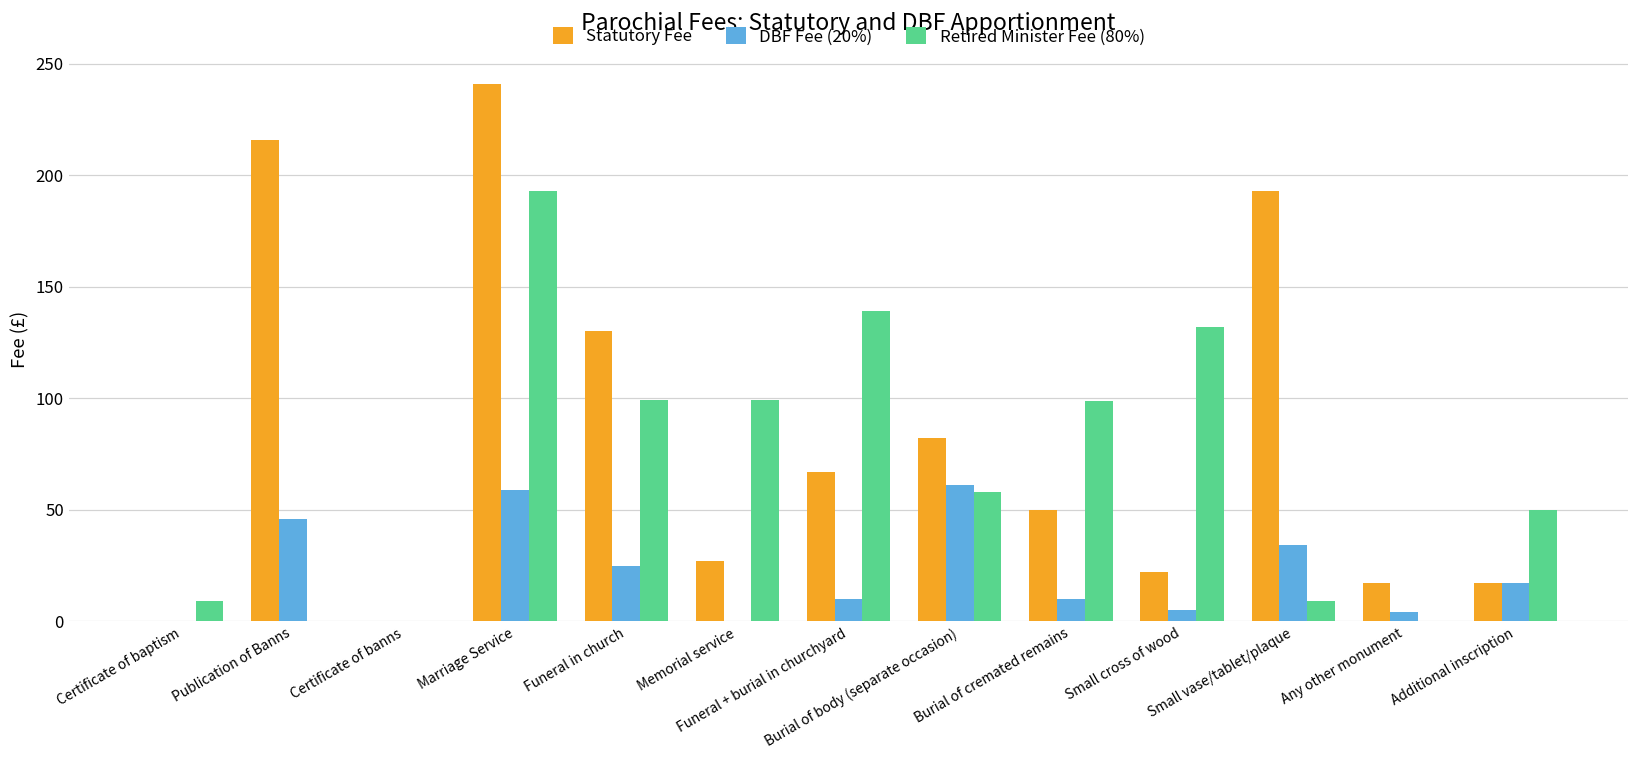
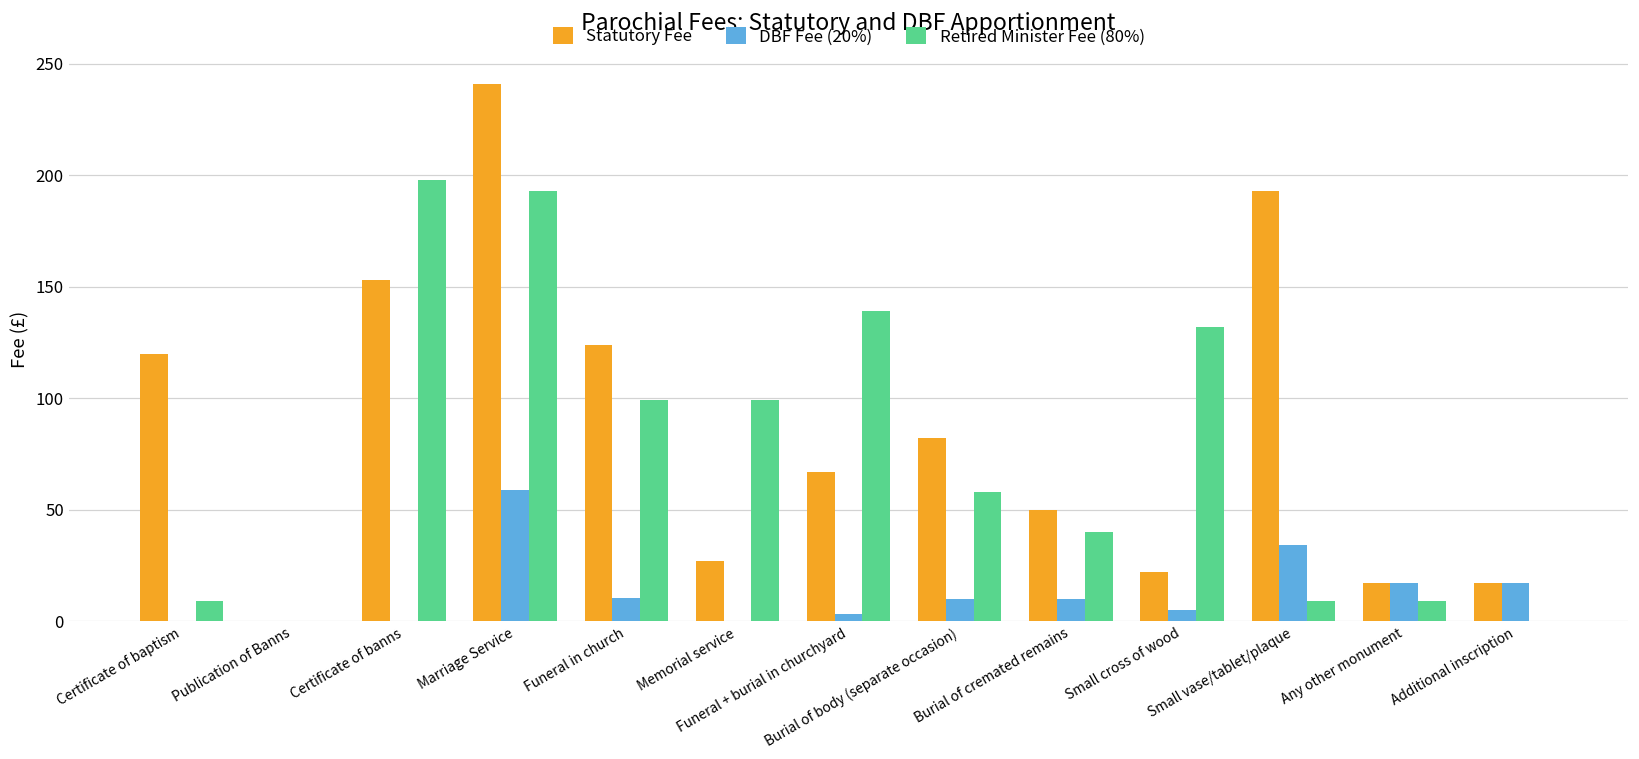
Statutory Fee, Certificate of baptism: 0 -> 120
Statutory Fee, Publication of Banns: 216 -> 0
DBF Fee (20%), Publication of Banns: 46 -> 0
Statutory Fee, Certificate of banns: 0 -> 153
Retired Minister Fee (80%), Certificate of banns: 0 -> 198
Statutory Fee, Funeral in church: 130 -> 124
DBF Fee (20%), Funeral in church: 25 -> 10
DBF Fee (20%), Funeral + burial in churchyard: 10 -> 3
DBF Fee (20%), Burial of body (separate occasion): 61 -> 10
Retired Minister Fee (80%), Burial of cremated remains: 99 -> 40
DBF Fee (20%), Any other monument: 4 -> 17
Retired Minister Fee (80%), Any other monument: 0 -> 9
Retired Minister Fee (80%), Additional inscription: 50 -> 0
